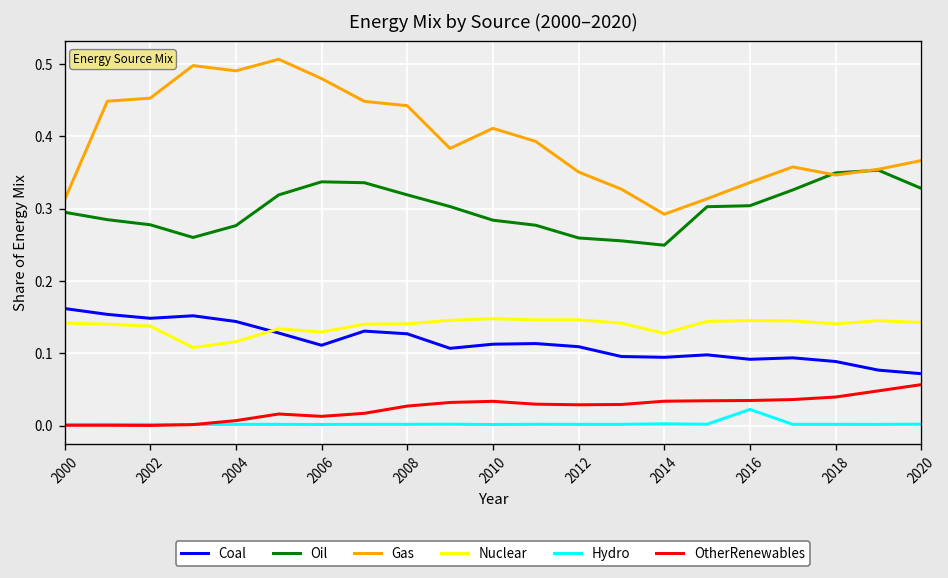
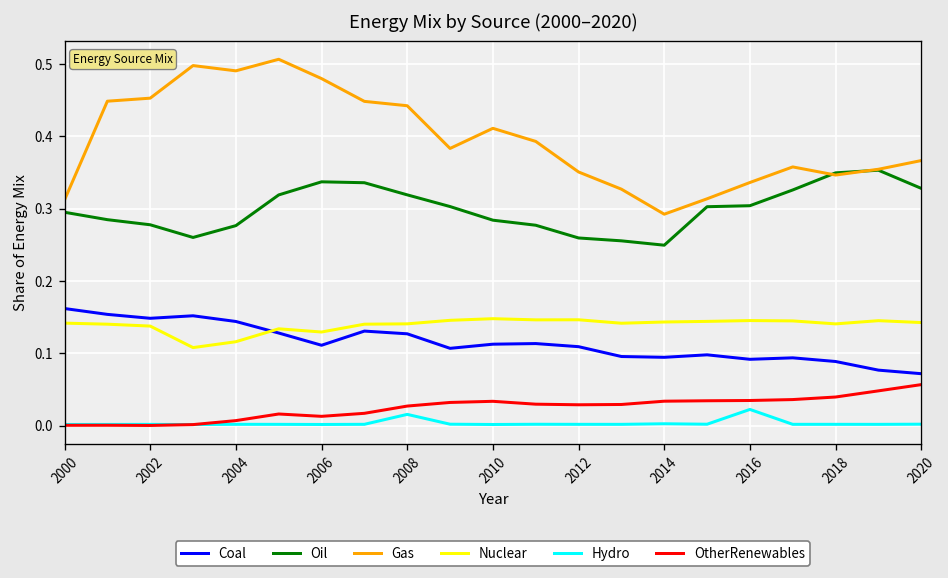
Hydro, 2008: 0.00 -> 0.02
Nuclear, 2014: 0.13 -> 0.14
